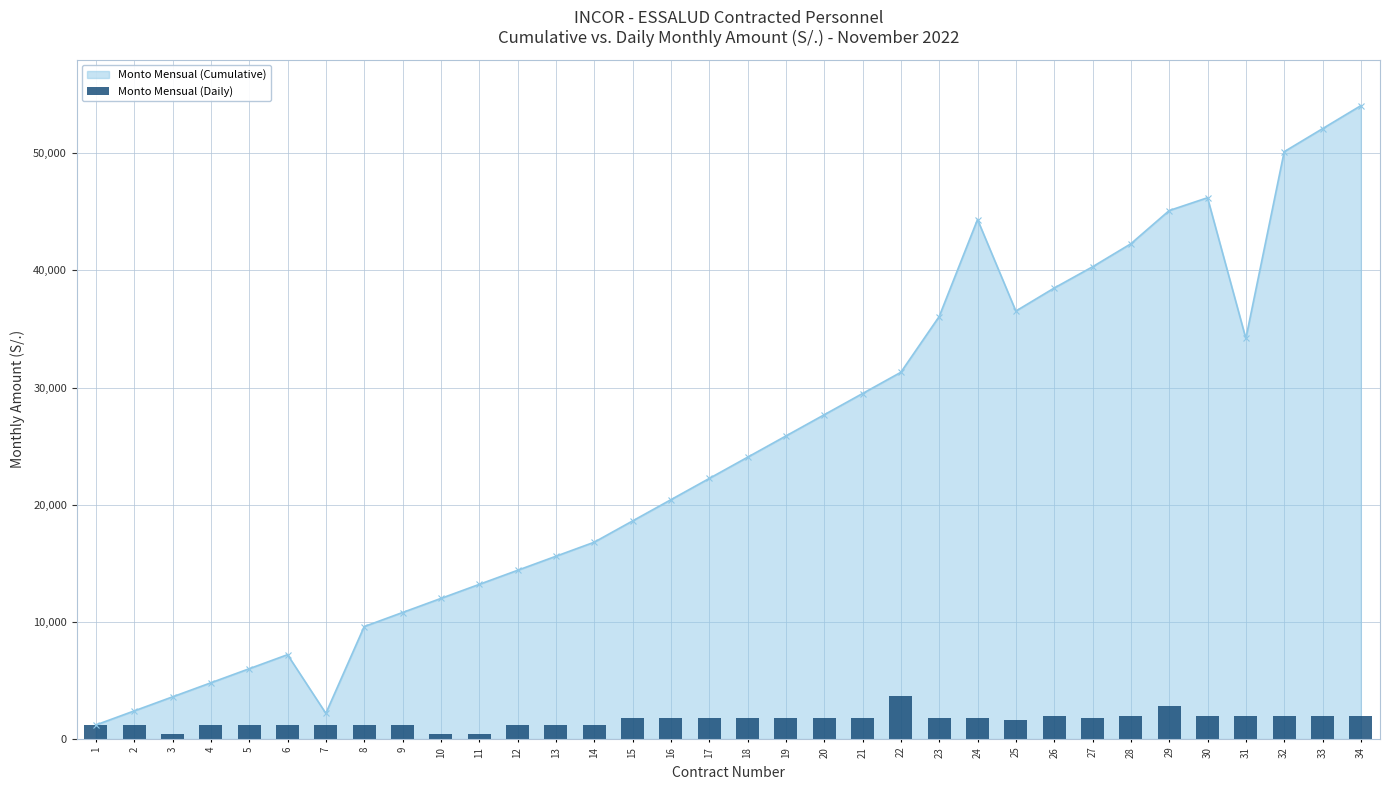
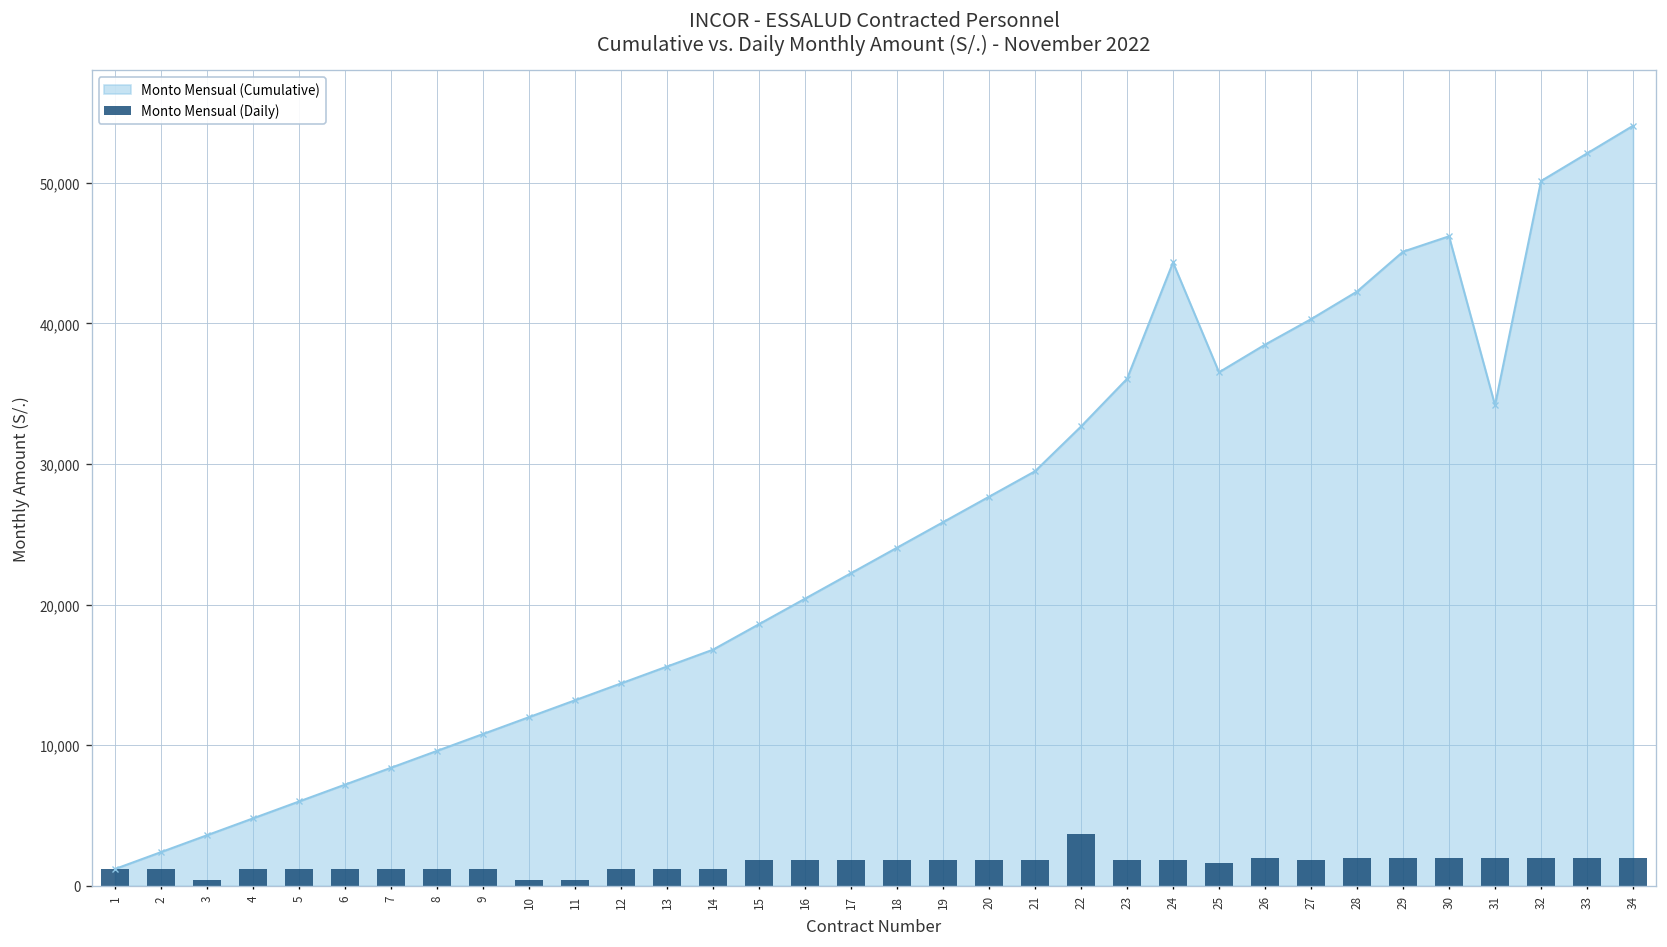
Monto Mensual (Cumulative), 7: 2,200 -> 8,400
Monto Mensual (Cumulative), 22: 31,300 -> 32,700
Monto Mensual (Daily), 29: 2,800 -> 2,000
